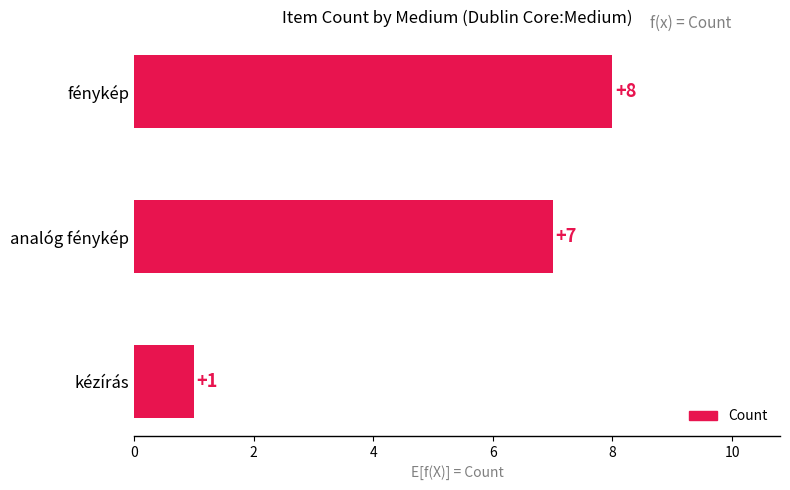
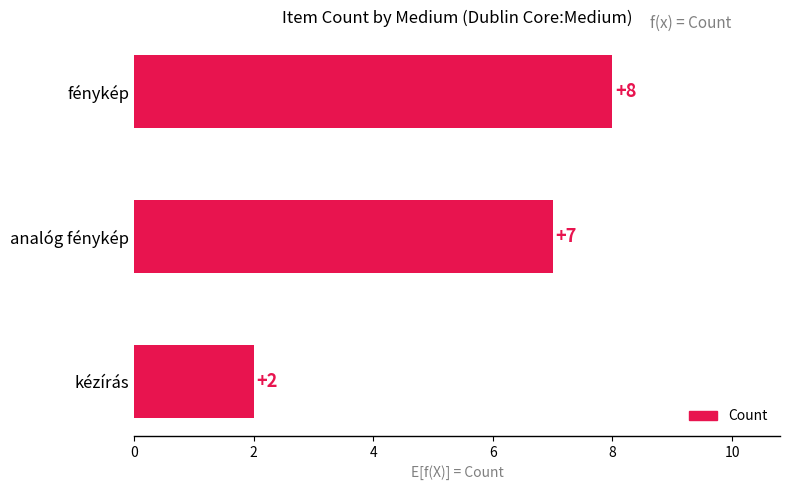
kézírás: +1 -> +2
